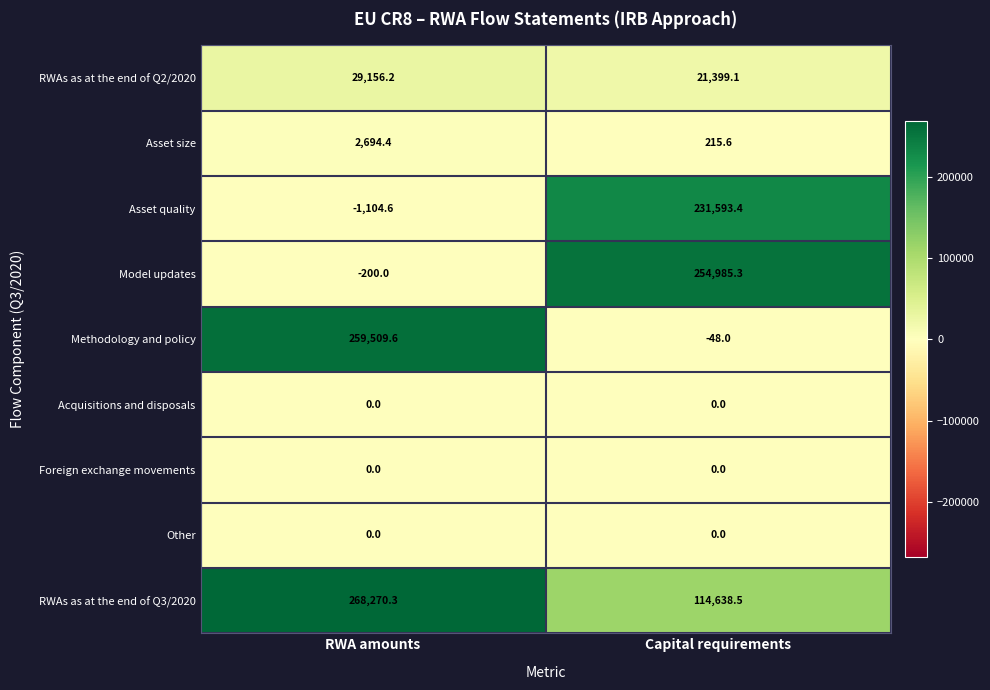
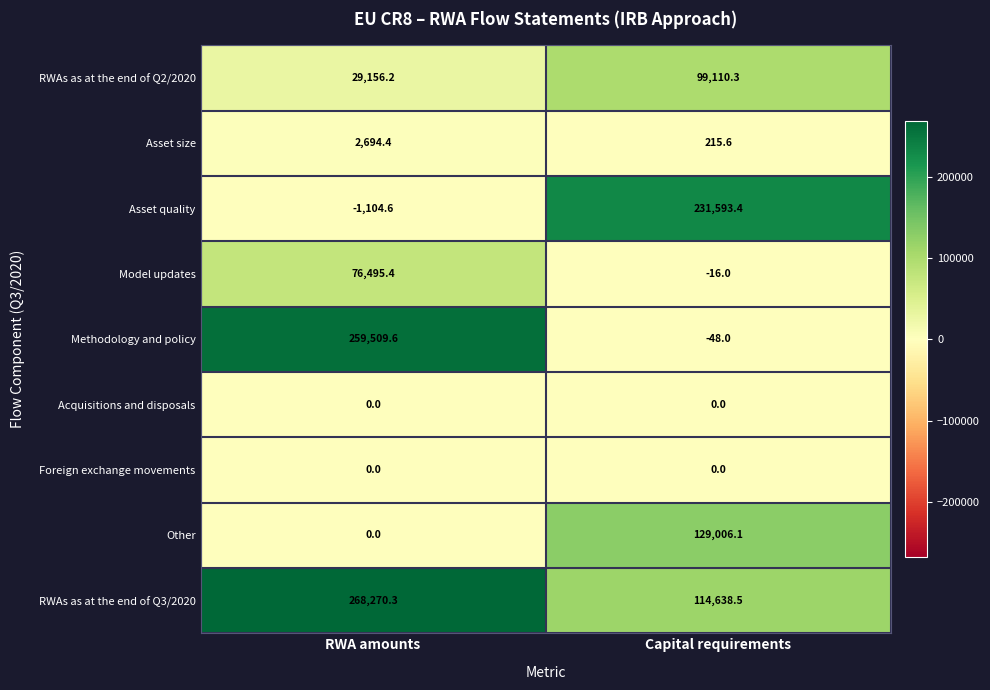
RWAs as at the end of Q2/2020, Capital requirements: 21,399.1 -> 99,110.3
Model updates, RWA amounts: -200.0 -> 76,495.4
Model updates, Capital requirements: 254,985.3 -> -16.0
Other, Capital requirements: 0.0 -> 129,006.1
